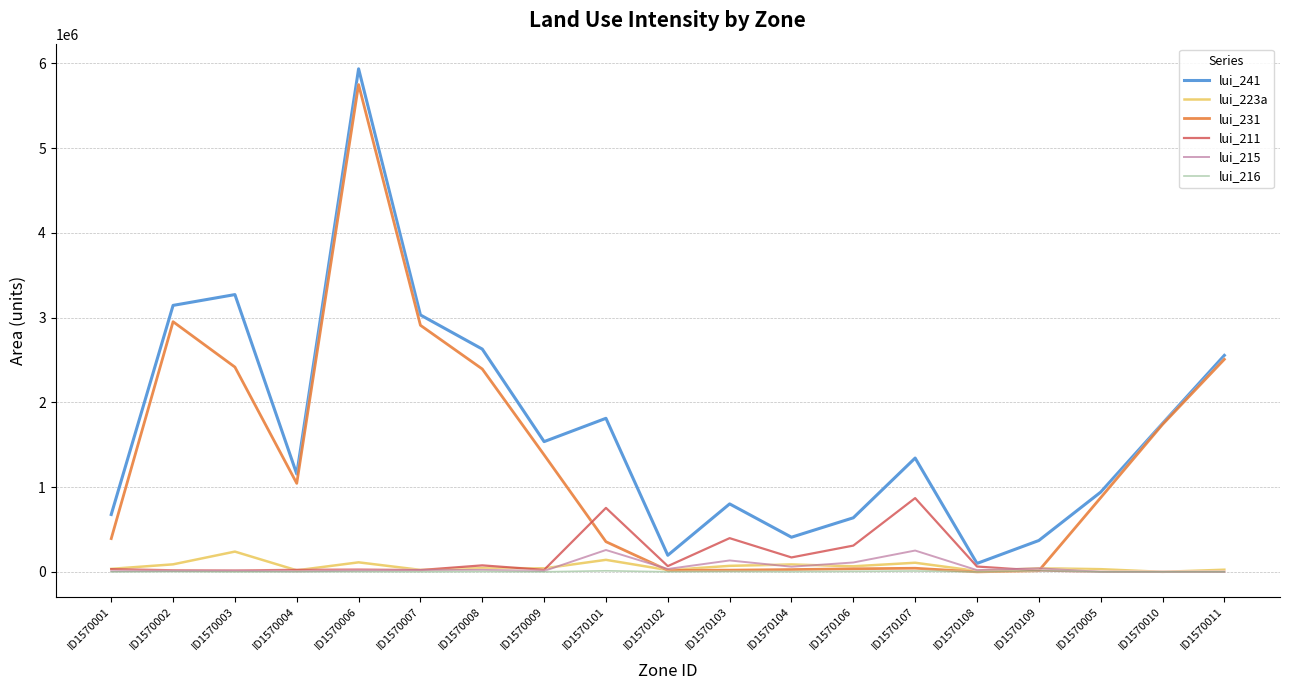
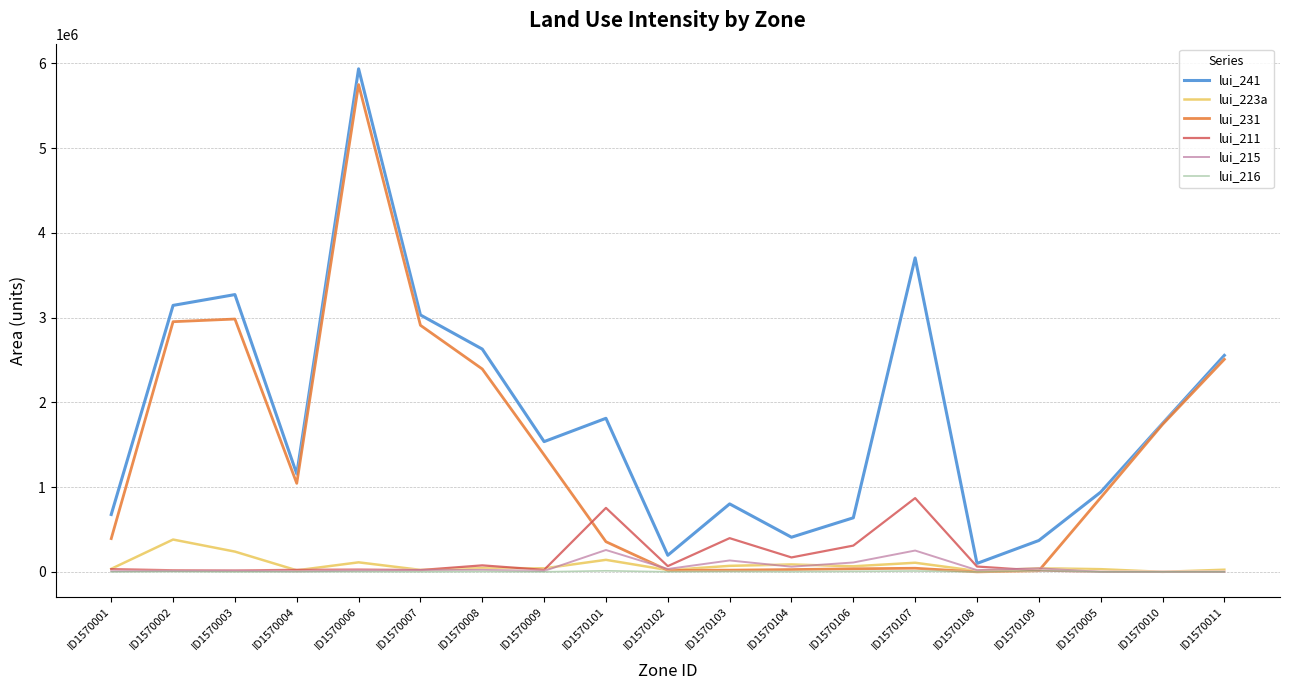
lui_223a, ID1570002: 100000 -> 400000
lui_231, ID1570003: 2400000 -> 3000000
lui_241, ID1570107: 1300000 -> 3700000
